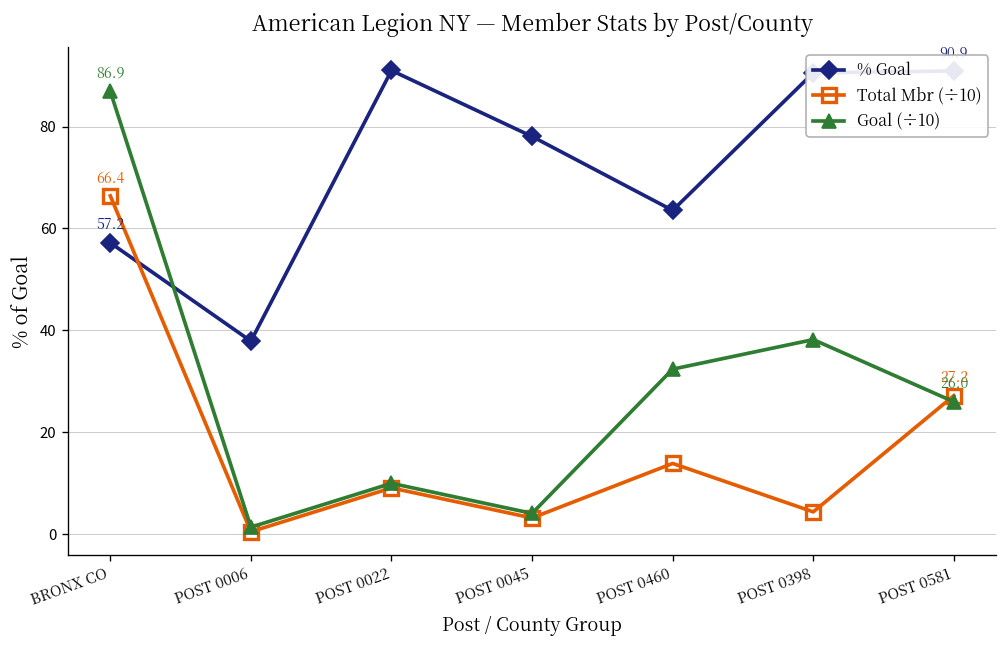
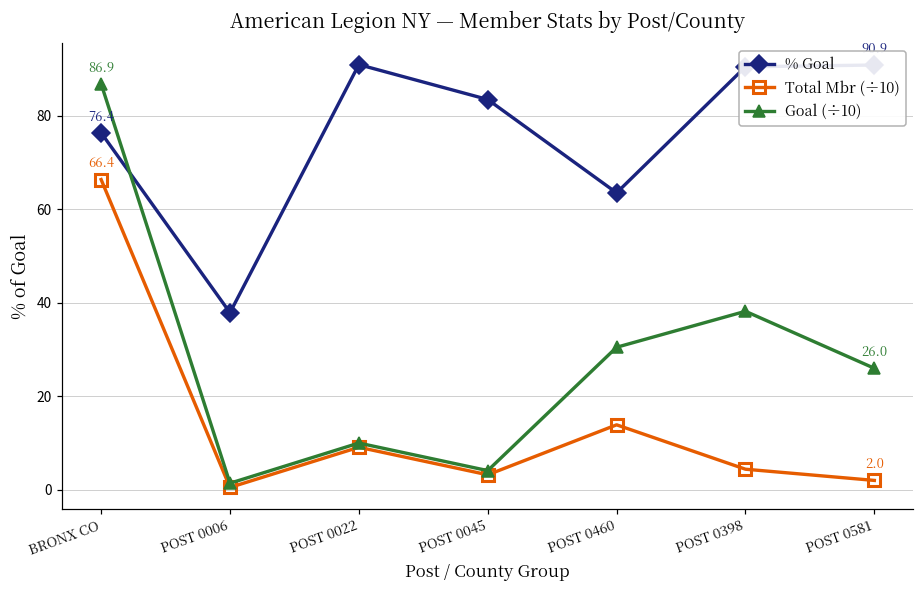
% Goal, BRONX CO: 57.2 -> 76.4
% Goal, POST 0045: 78 -> 84
Goal (÷10), POST 0460: 32 -> 31
Total Mbr (÷10), POST 0581: 27.2 -> 2.0
